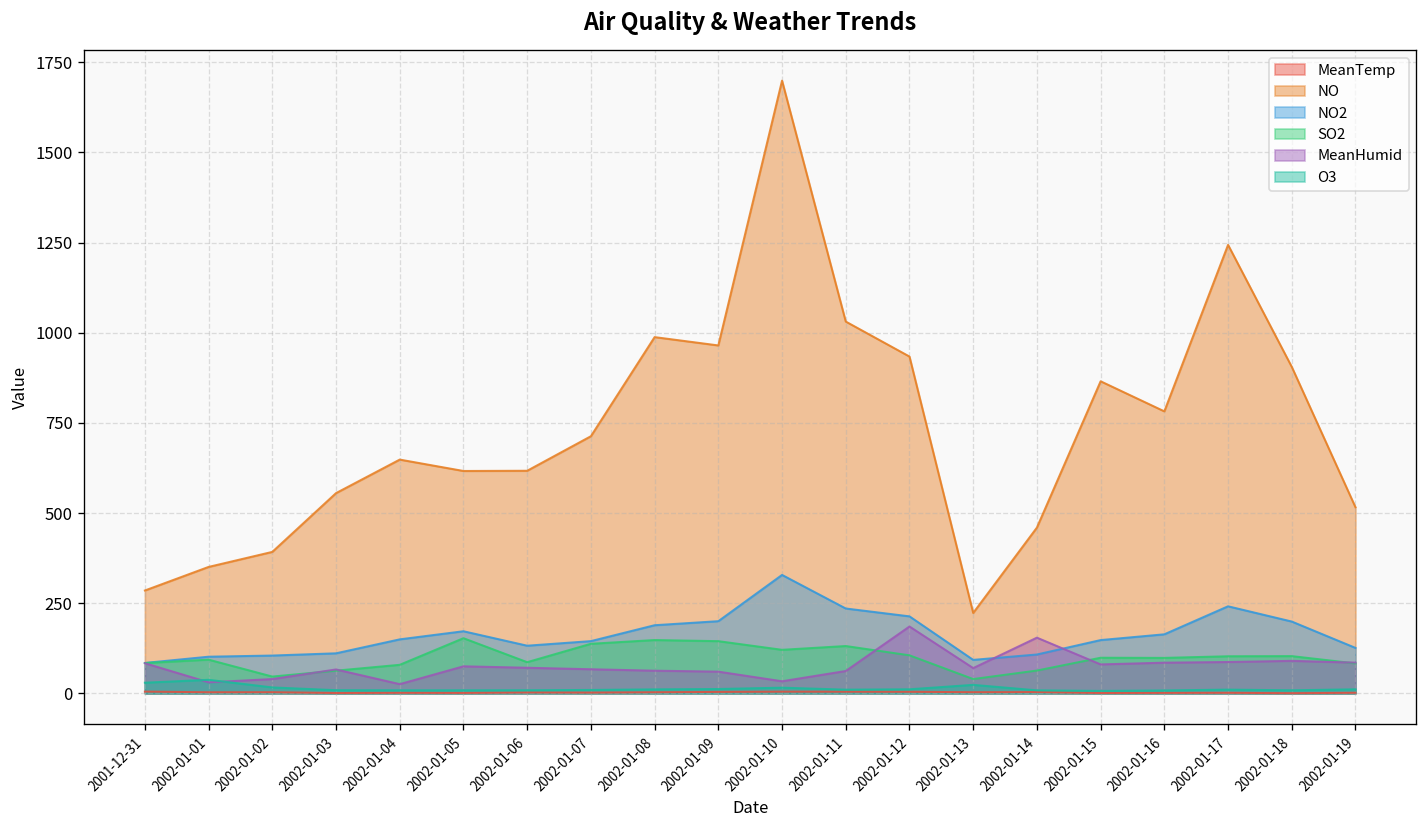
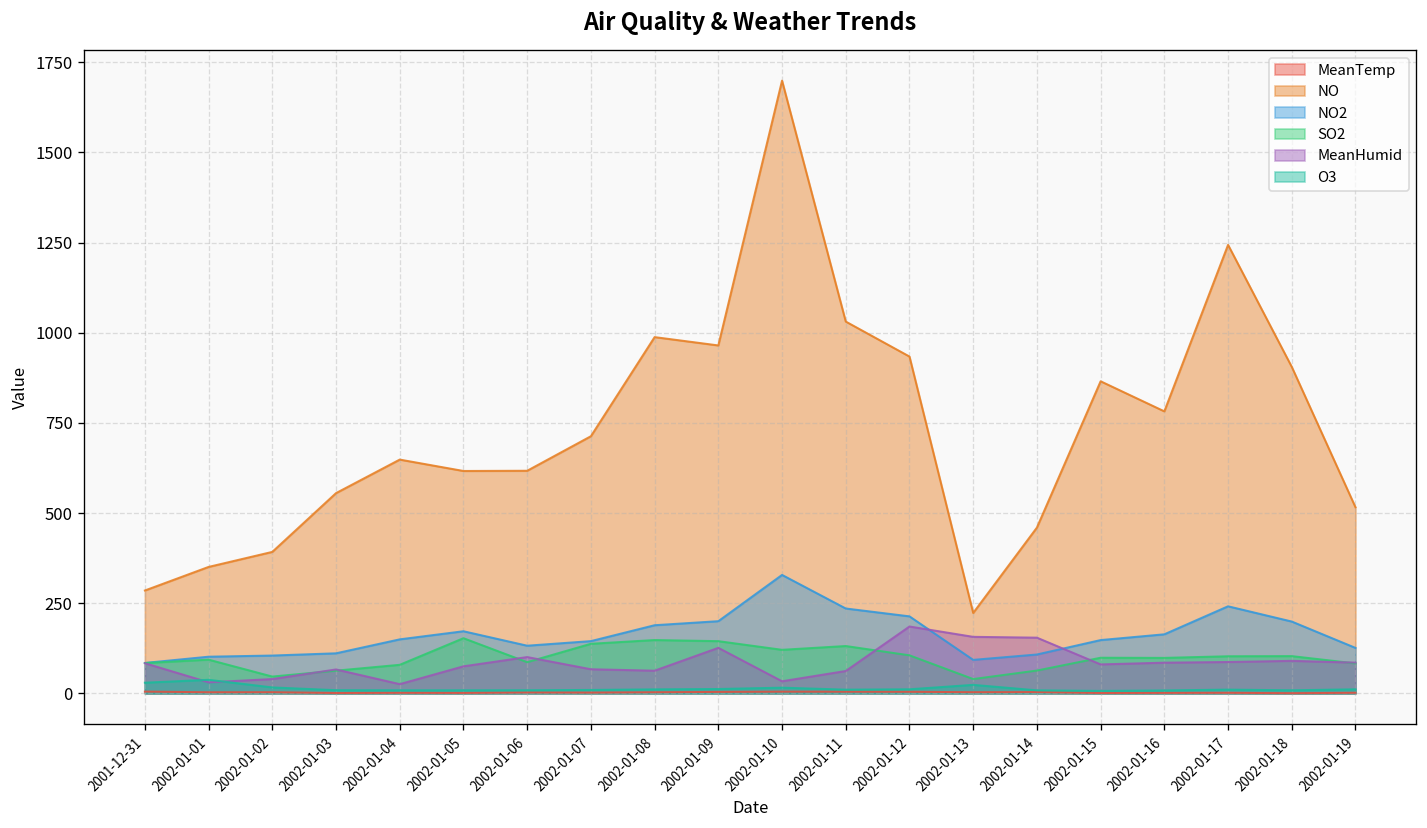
MeanHumid, 2002-01-06: 70 -> 100
MeanHumid, 2002-01-09: 60 -> 130
MeanHumid, 2002-01-13: 70 -> 160
